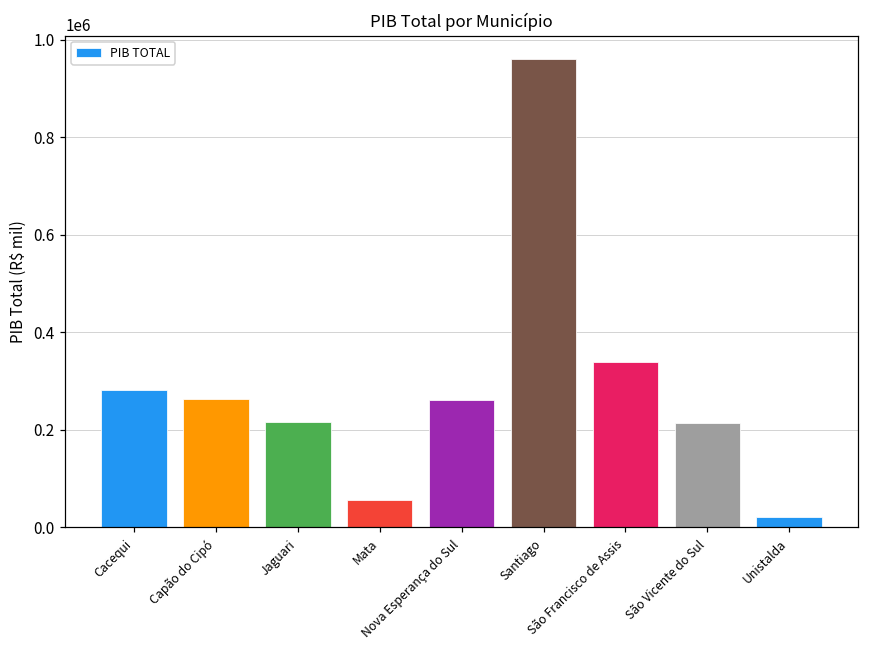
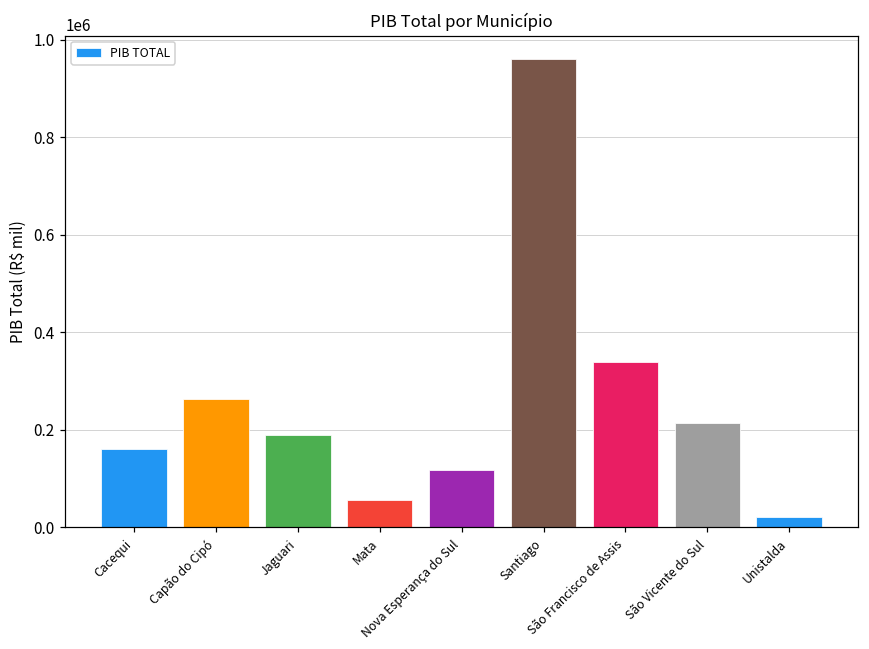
Cacequi: 280000 -> 160000
Jaguari: 220000 -> 190000
Nova Esperança do Sul: 260000 -> 120000
